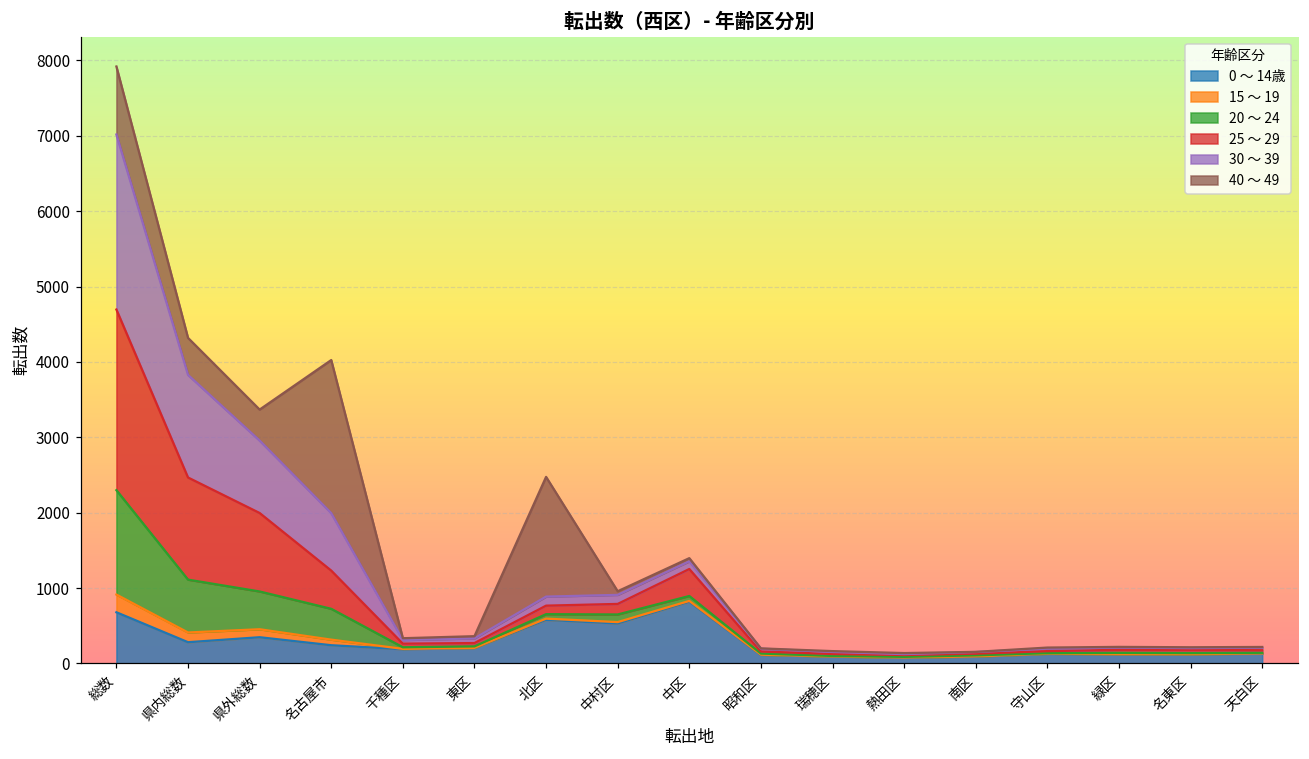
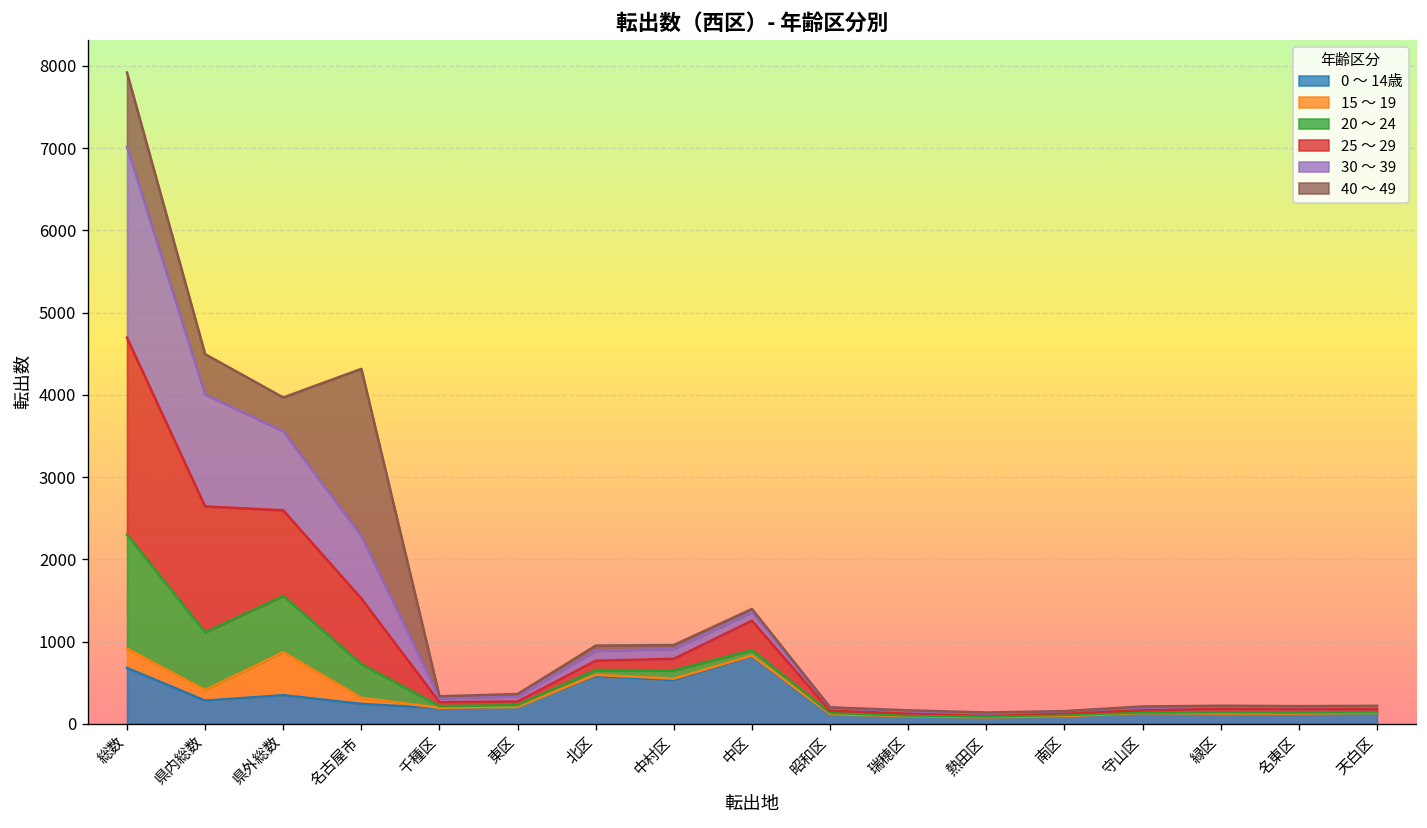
25 〜 29, 県内総数: 1400 -> 1500
15 〜 19, 県外総数: 100 -> 500
20 〜 24, 県外総数: 500 -> 700
25 〜 29, 名古屋市: 500 -> 800
40 〜 49, 北区: 1600 -> 100
